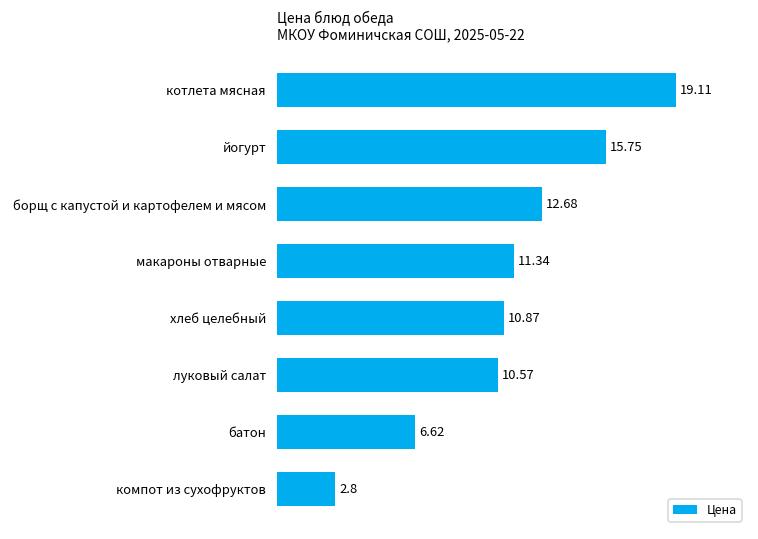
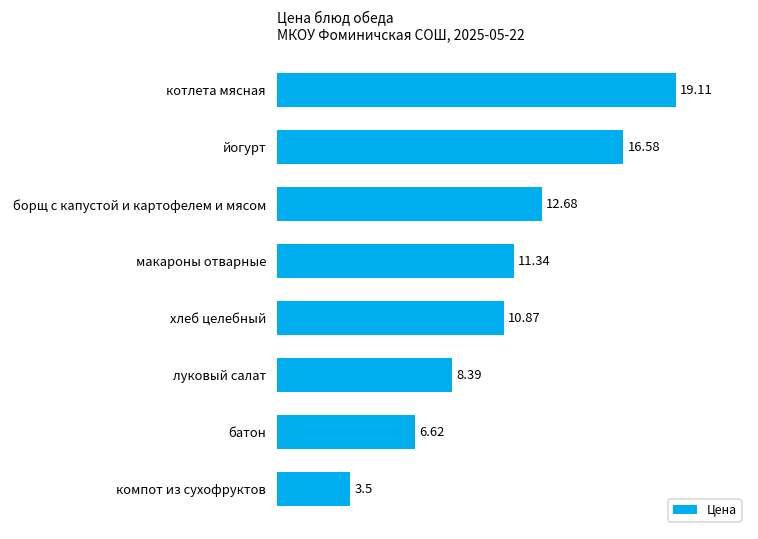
йогурт: 15.75 -> 16.58
луковый салат: 10.57 -> 8.39
компот из сухофруктов: 2.8 -> 3.5
